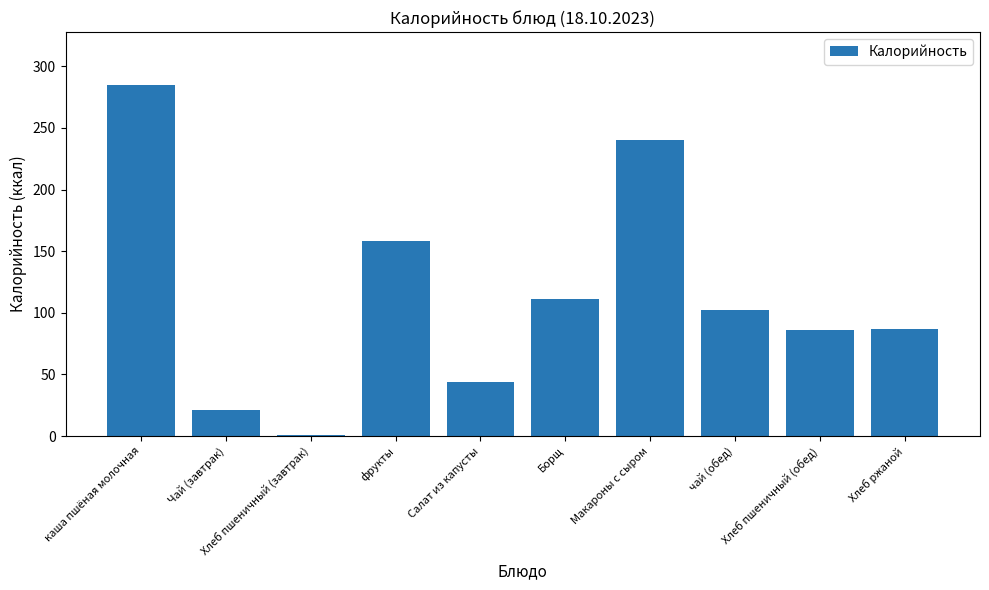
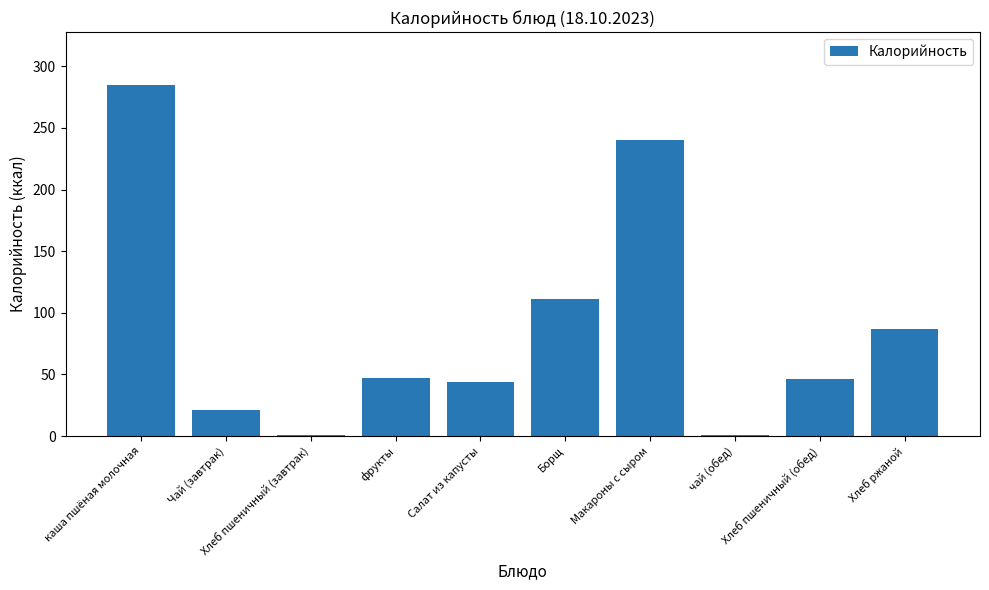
фрукты: 158 -> 47
чай (обед): 103 -> 1
Хлеб пшеничный (обед): 86 -> 47
